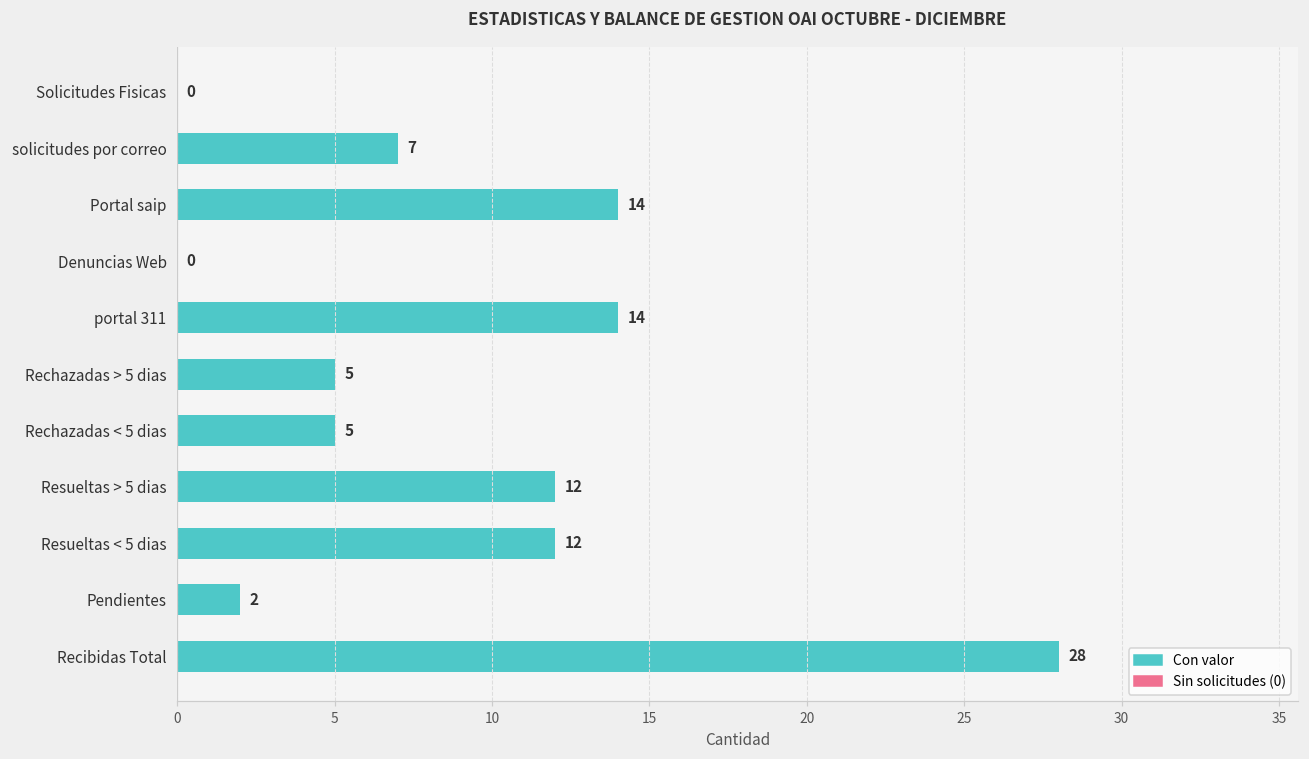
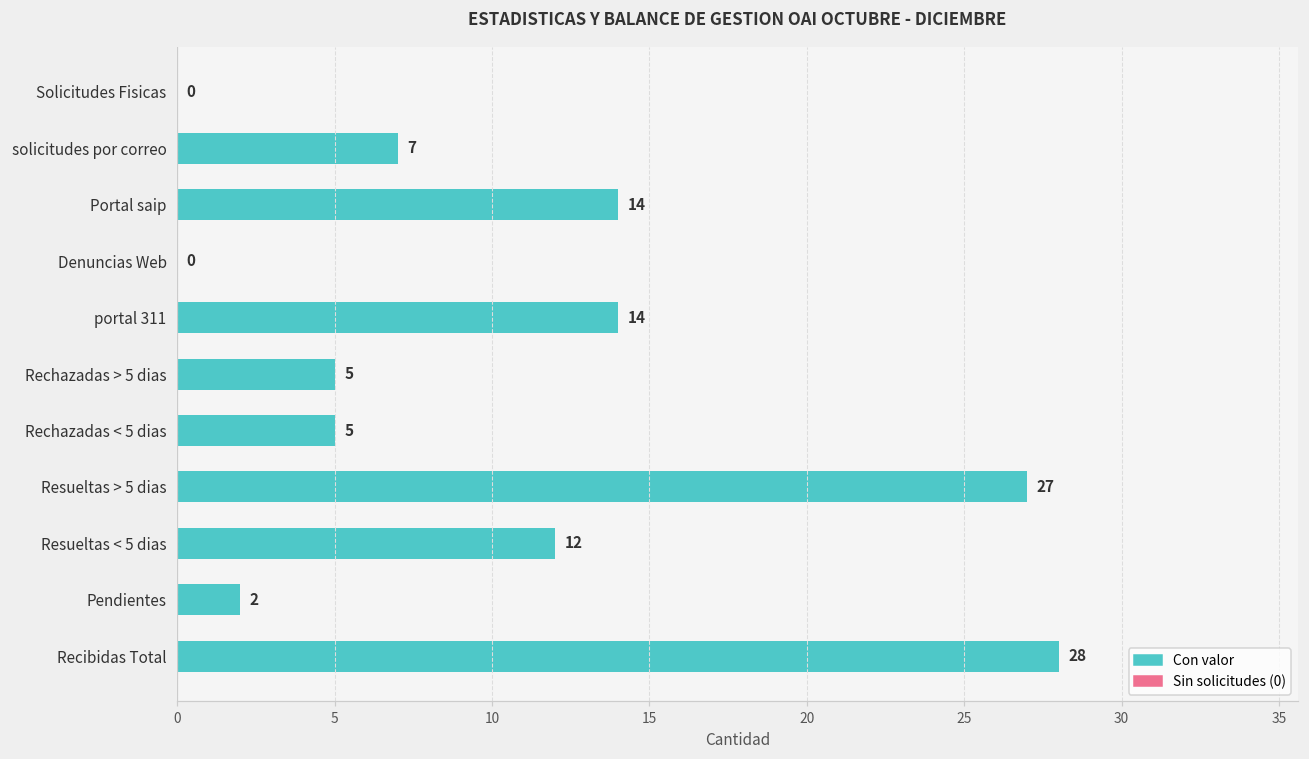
Resueltas > 5 dias: 12 -> 27
